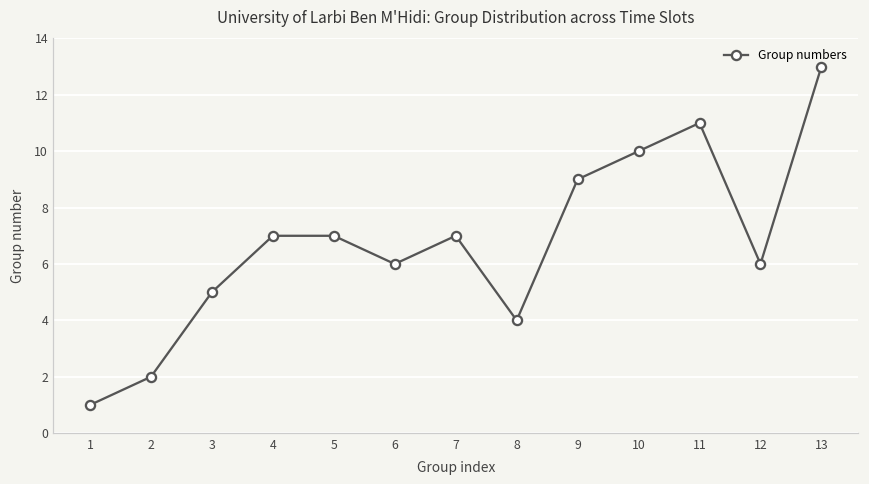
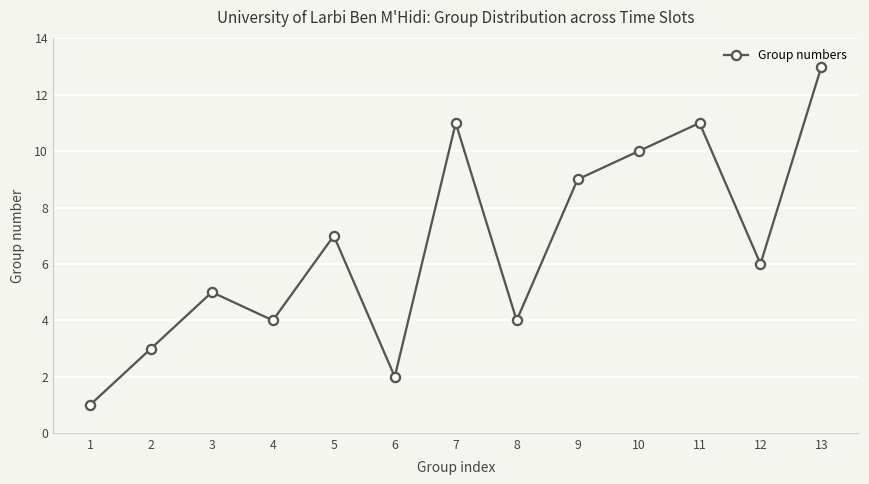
2: 2 -> 3
4: 7 -> 4
6: 6 -> 2
7: 7 -> 11
